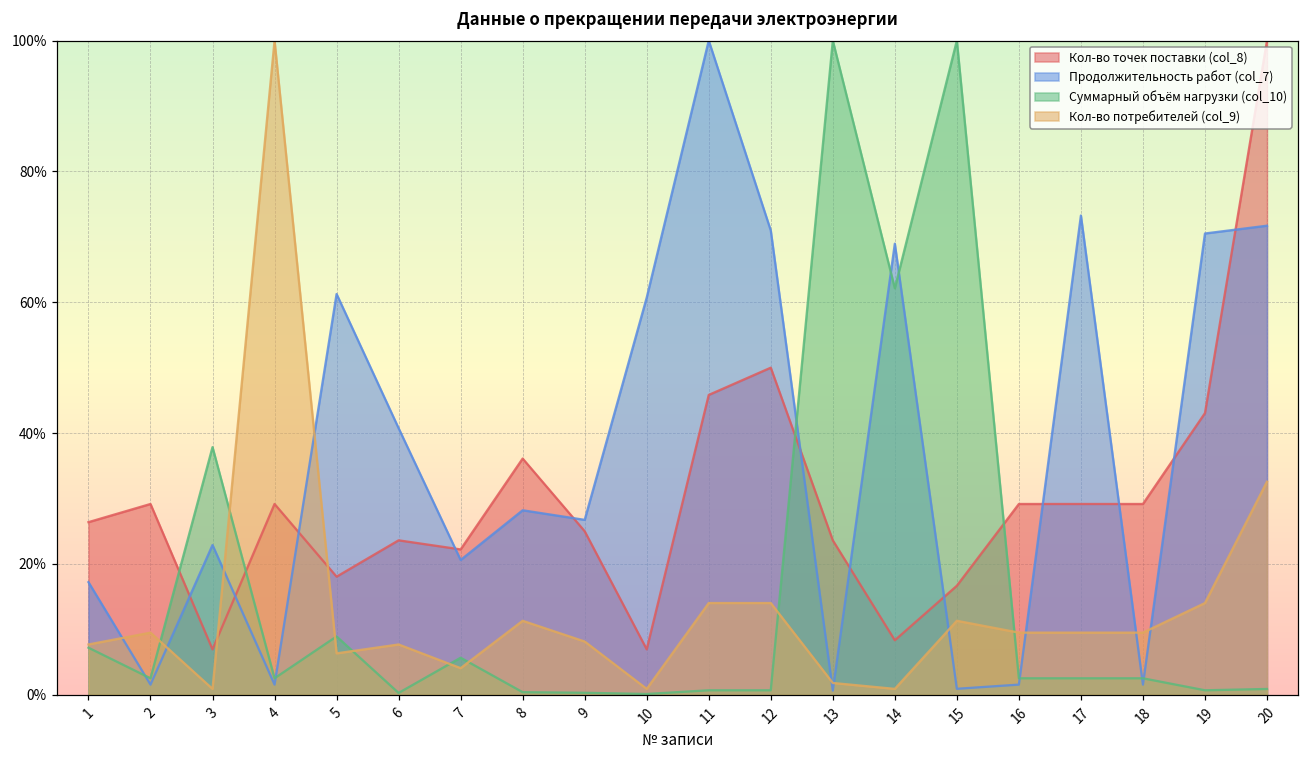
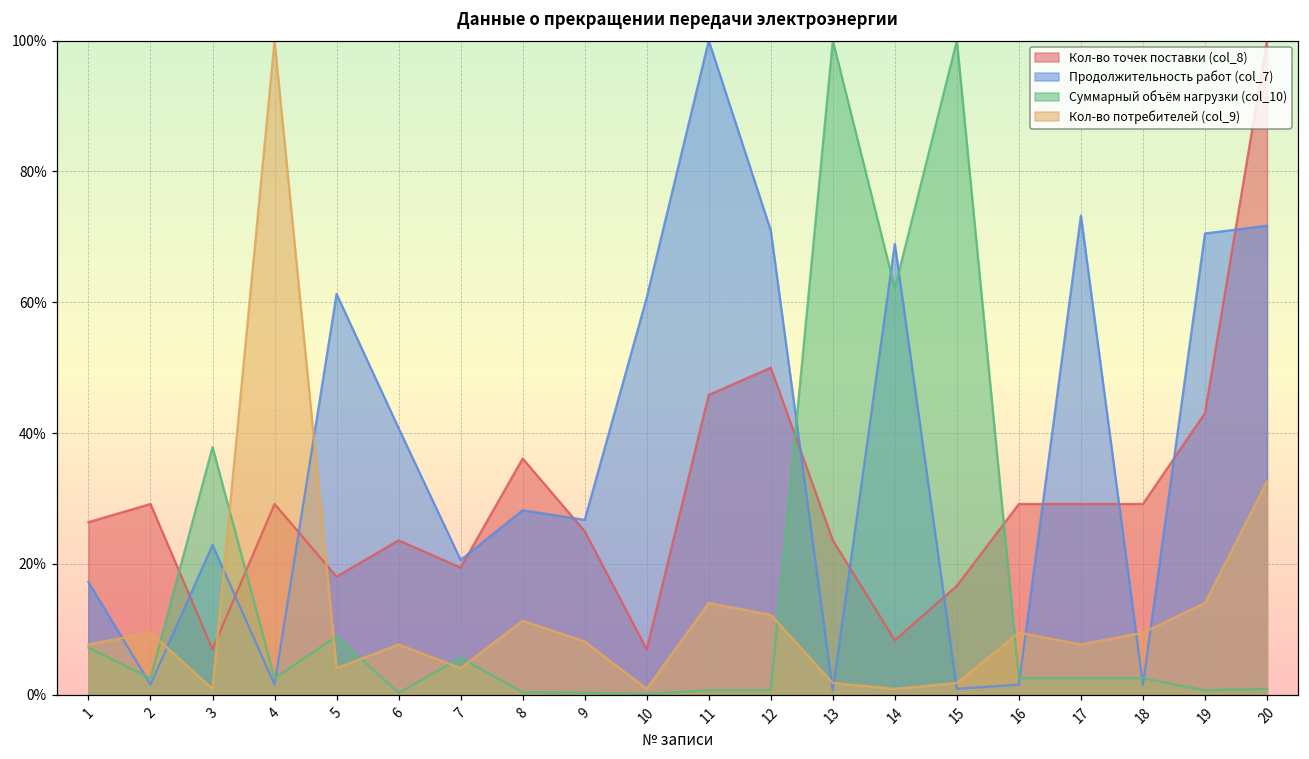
Кол-во потребителей (col_9), 5: 6% -> 4%
Кол-во точек поставки (col_8), 7: 22% -> 19%
Кол-во потребителей (col_9), 12: 14% -> 12%
Кол-во потребителей (col_9), 15: 11% -> 2%
Кол-во потребителей (col_9), 17: 10% -> 8%
